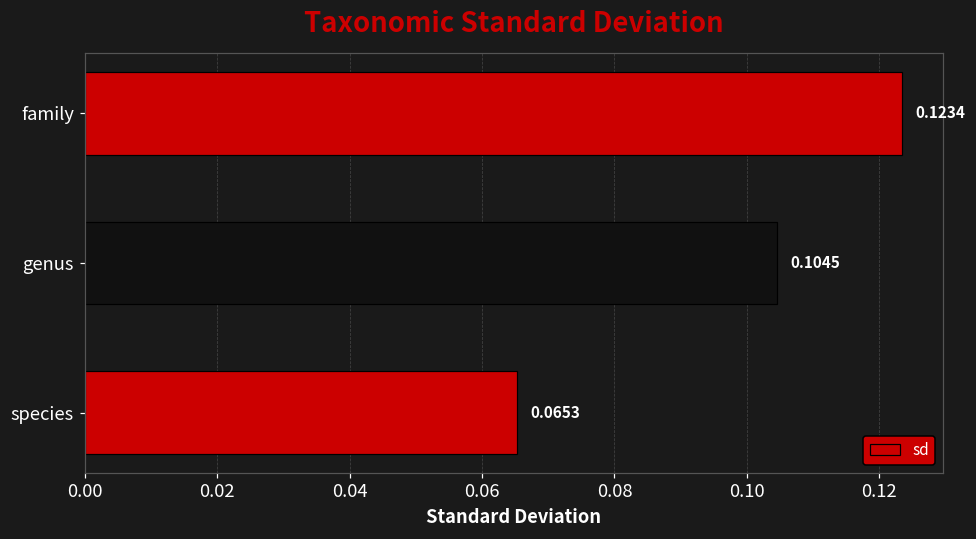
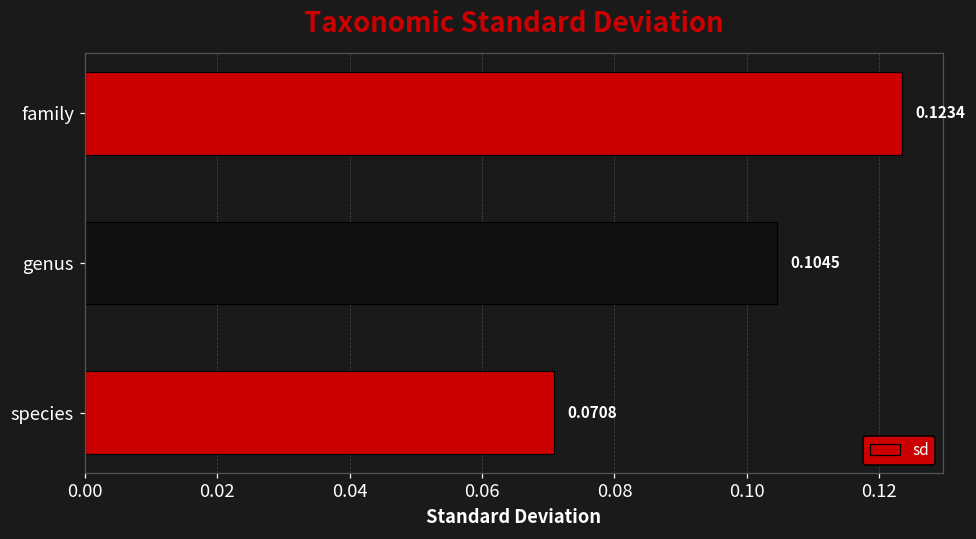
species: 0.0653 -> 0.0708
